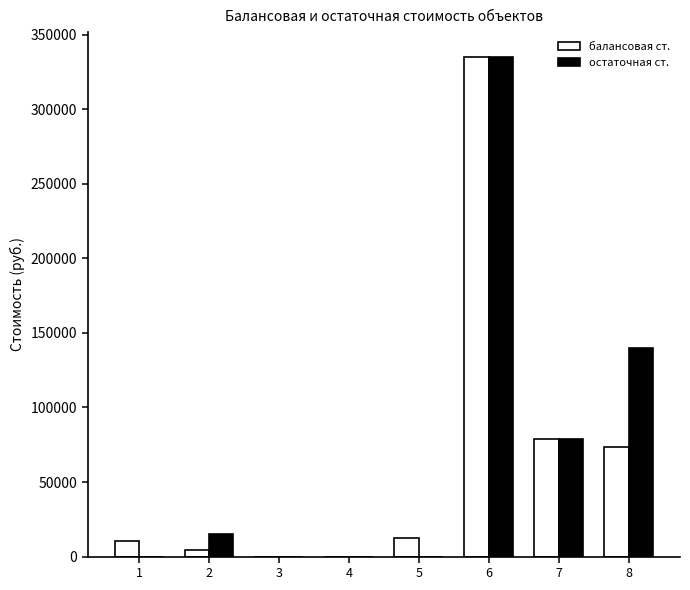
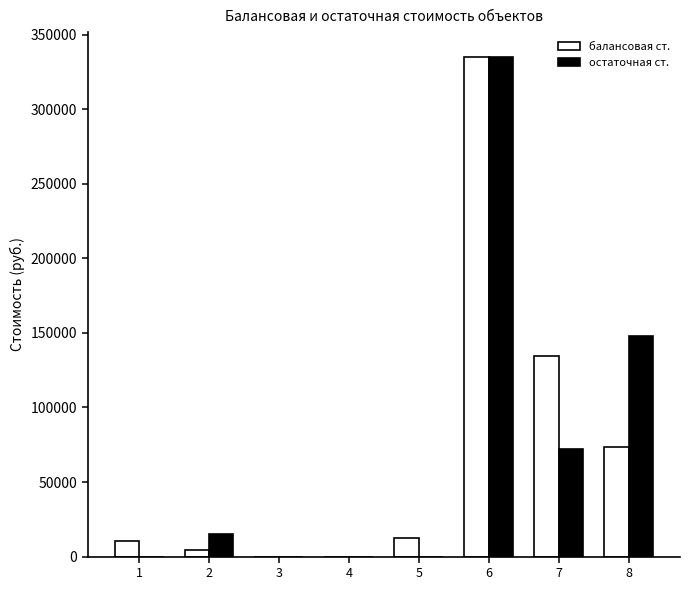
балансовая ст., 7: 79000 -> 134000
остаточная ст., 7: 79000 -> 72000
остаточная ст., 8: 140000 -> 148000
